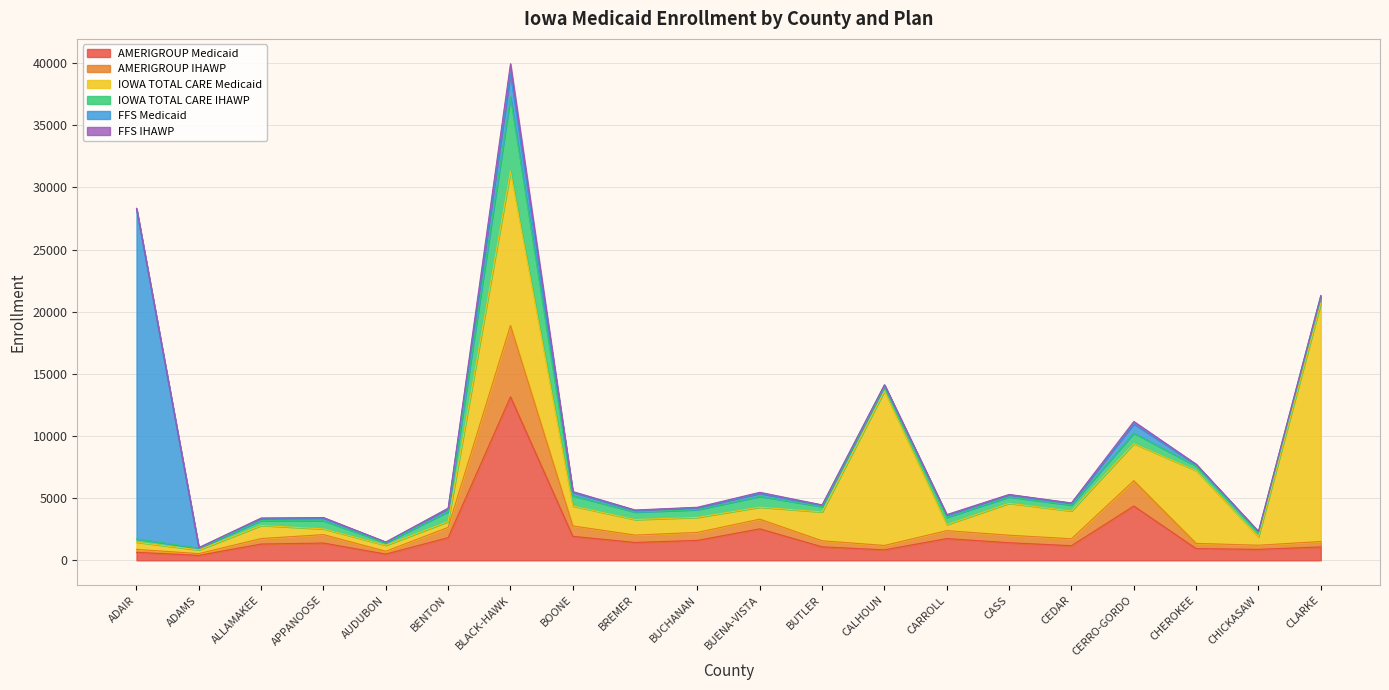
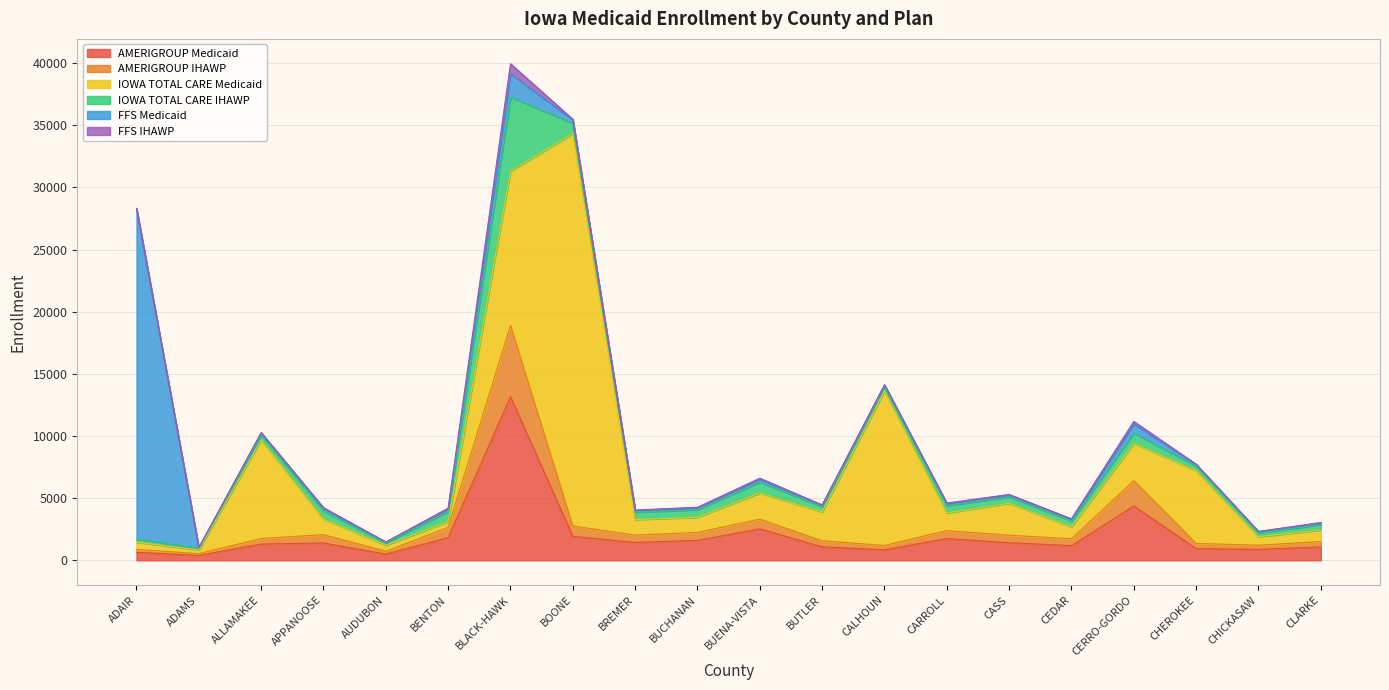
IOWA TOTAL CARE Medicaid, ALLAMAKEE: 1100 -> 7900
IOWA TOTAL CARE Medicaid, APPANOOSE: 500 -> 1300
IOWA TOTAL CARE Medicaid, BOONE: 1600 -> 31600
IOWA TOTAL CARE Medicaid, BUENA-VISTA: 1000 -> 2100
IOWA TOTAL CARE Medicaid, CARROLL: 500 -> 1400
IOWA TOTAL CARE Medicaid, CEDAR: 2200 -> 1000
IOWA TOTAL CARE Medicaid, CLARKE: 19200 -> 900
